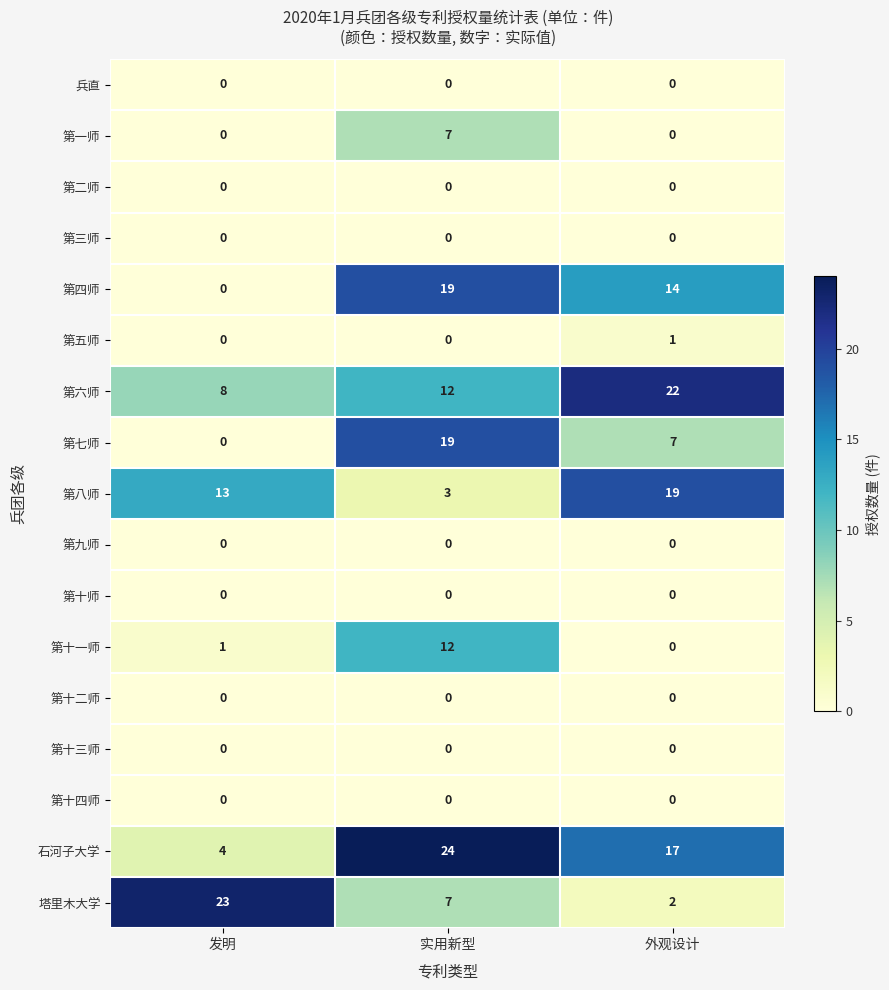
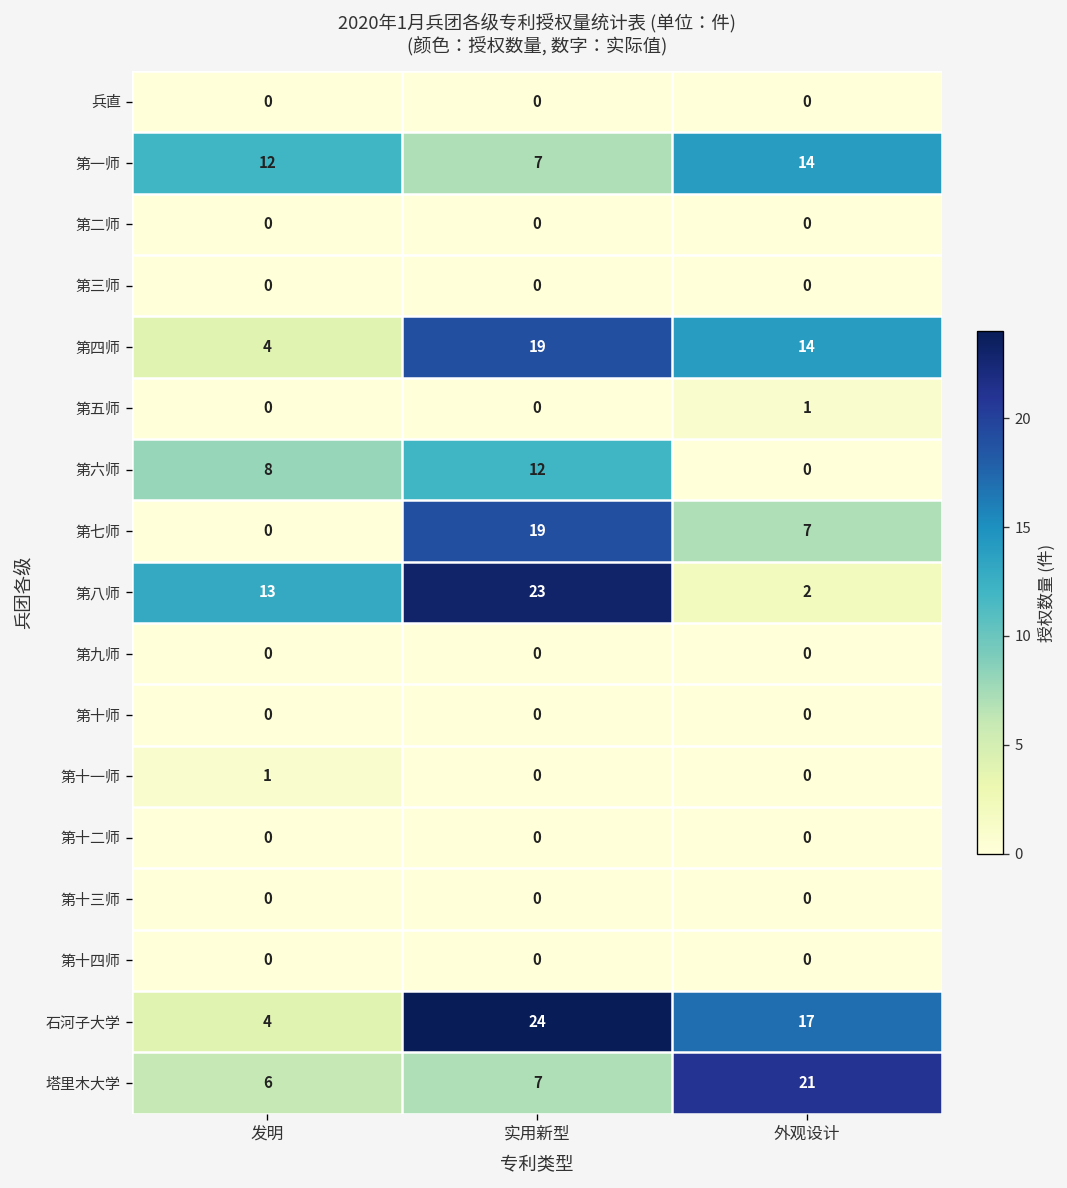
第一师, 发明: 0 -> 12
第一师, 外观设计: 0 -> 14
第四师, 发明: 0 -> 4
第六师, 外观设计: 22 -> 0
第八师, 实用新型: 3 -> 23
第八师, 外观设计: 19 -> 2
第十一师, 实用新型: 12 -> 0
塔里木大学, 发明: 23 -> 6
塔里木大学, 外观设计: 2 -> 21
